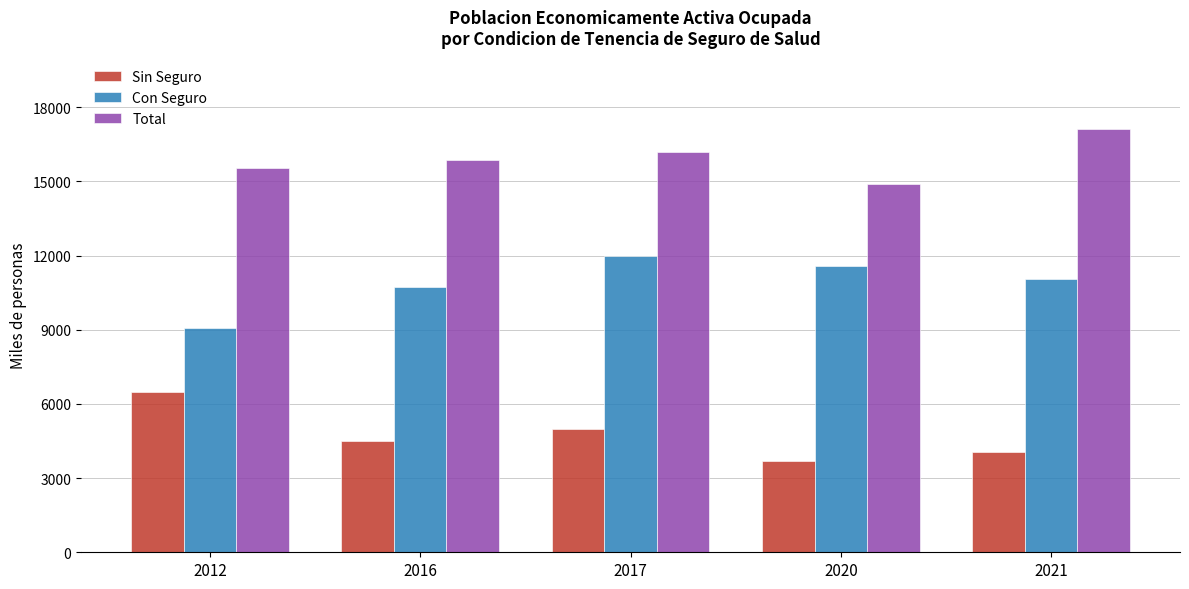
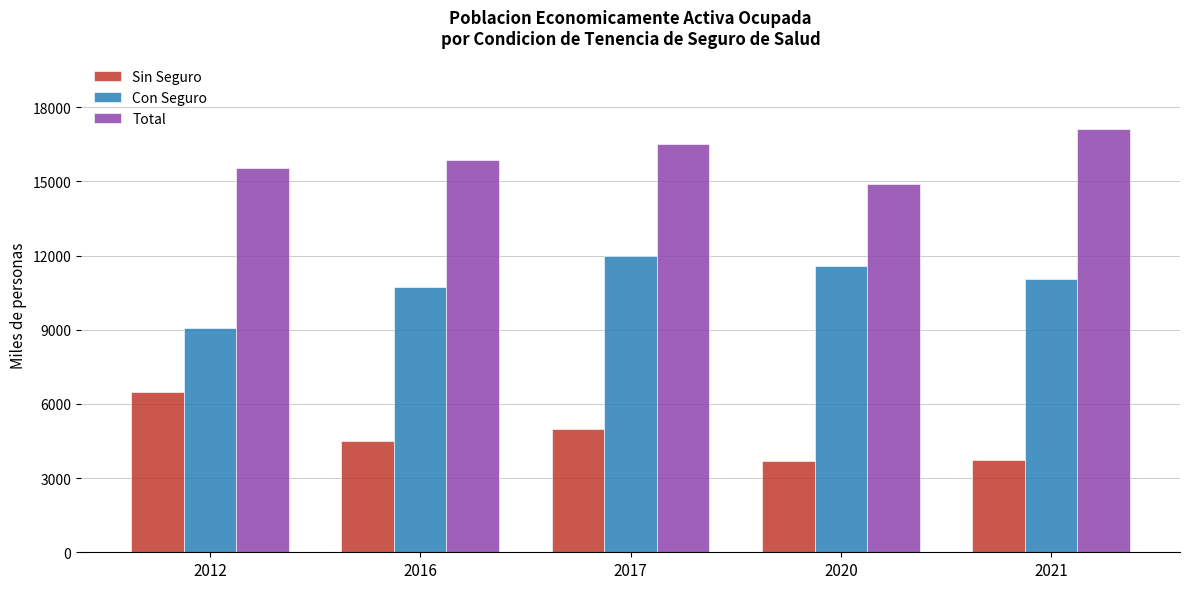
Total, 2017: 16200 -> 16500
Sin Seguro, 2021: 4100 -> 3700
